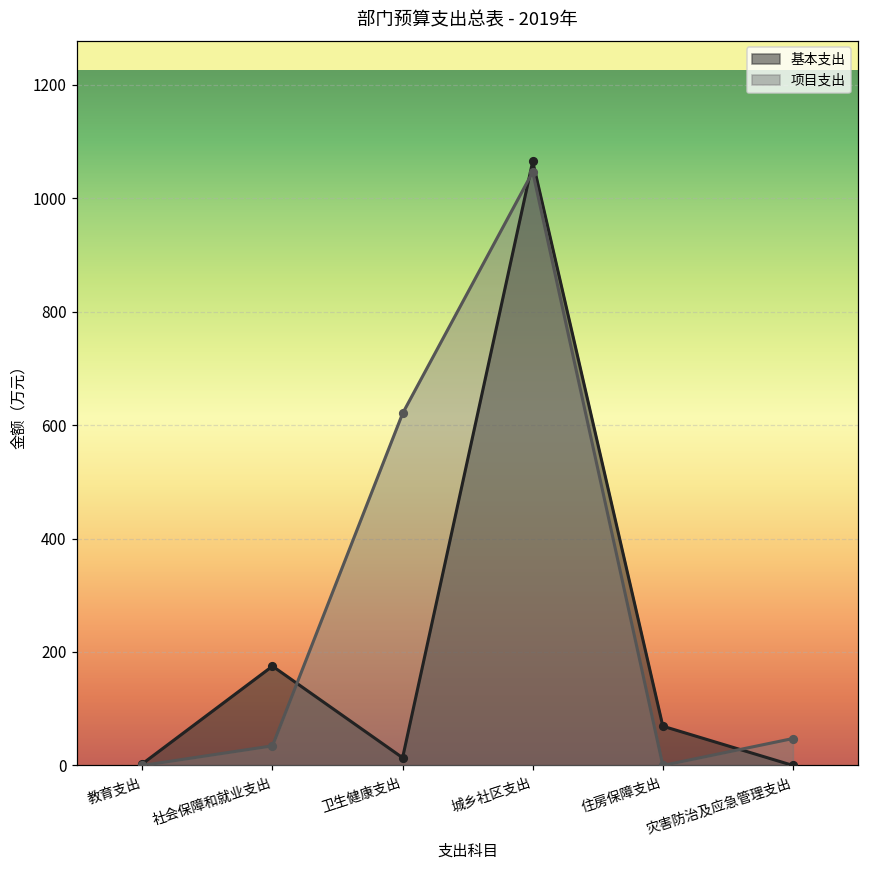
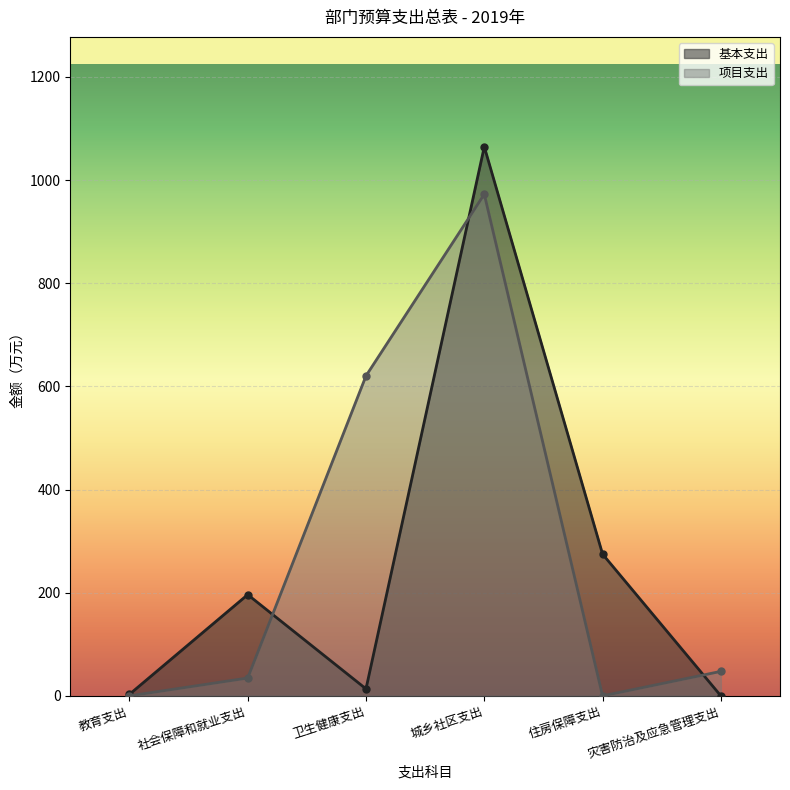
基本支出, 社会保障和就业支出: 180 -> 200
项目支出, 城乡社区支出: 1050 -> 970
基本支出, 住房保障支出: 70 -> 270
